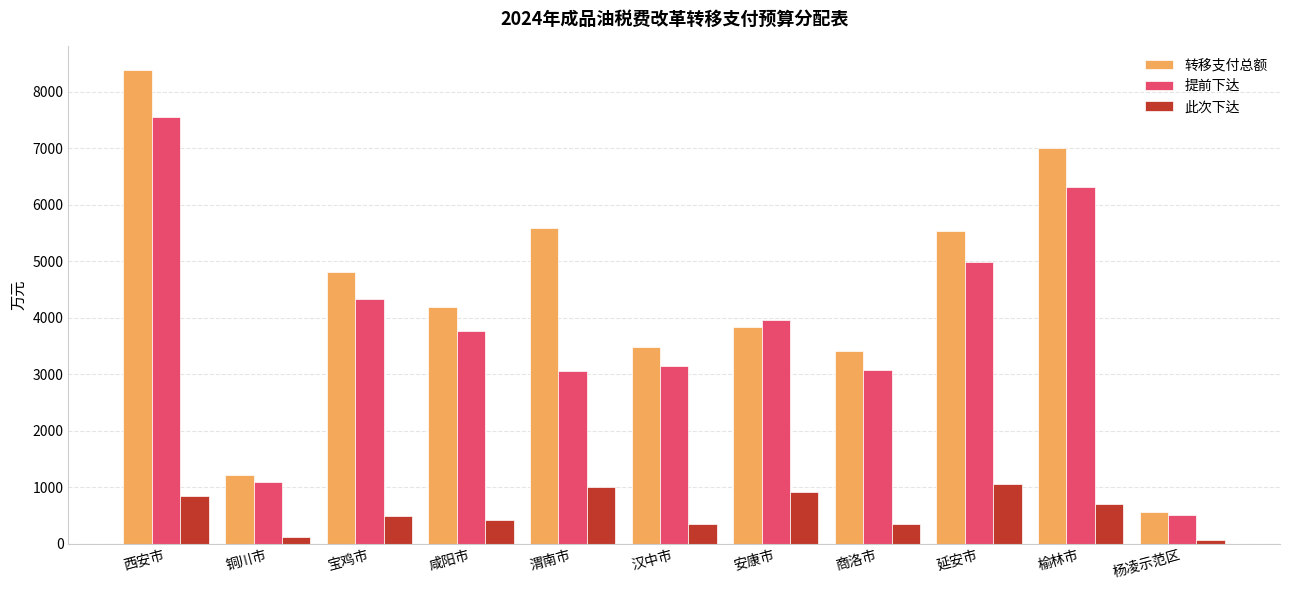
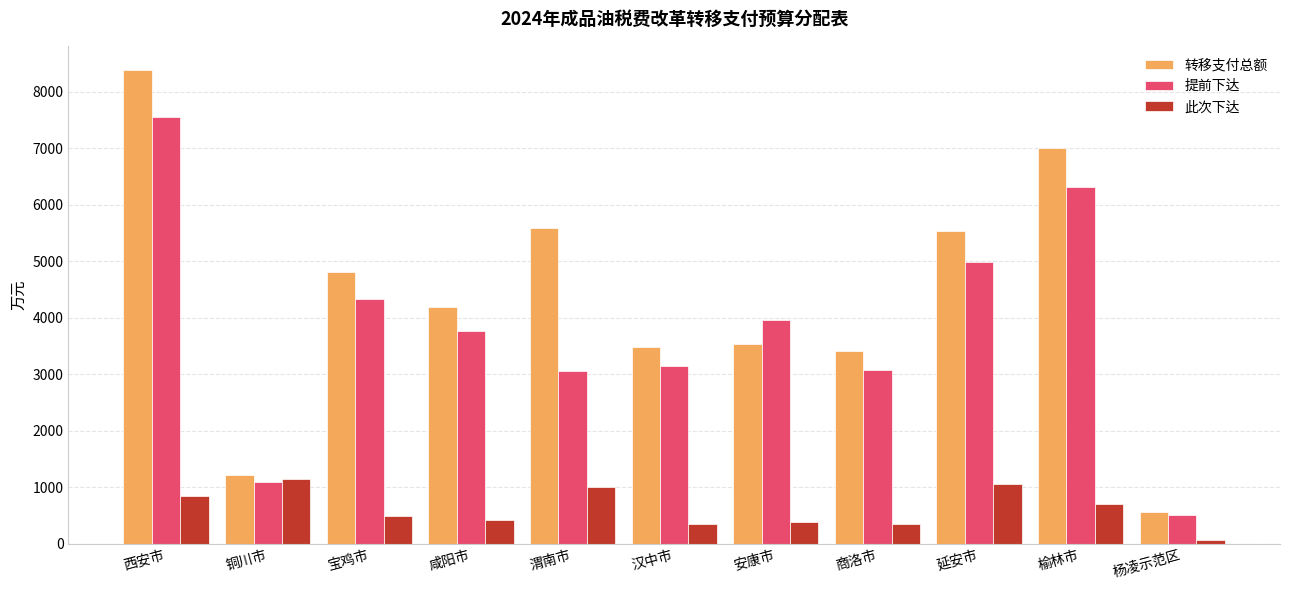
此次下达, 铜川市: 100 -> 1100
转移支付总额, 安康市: 3800 -> 3500
此次下达, 安康市: 900 -> 400
